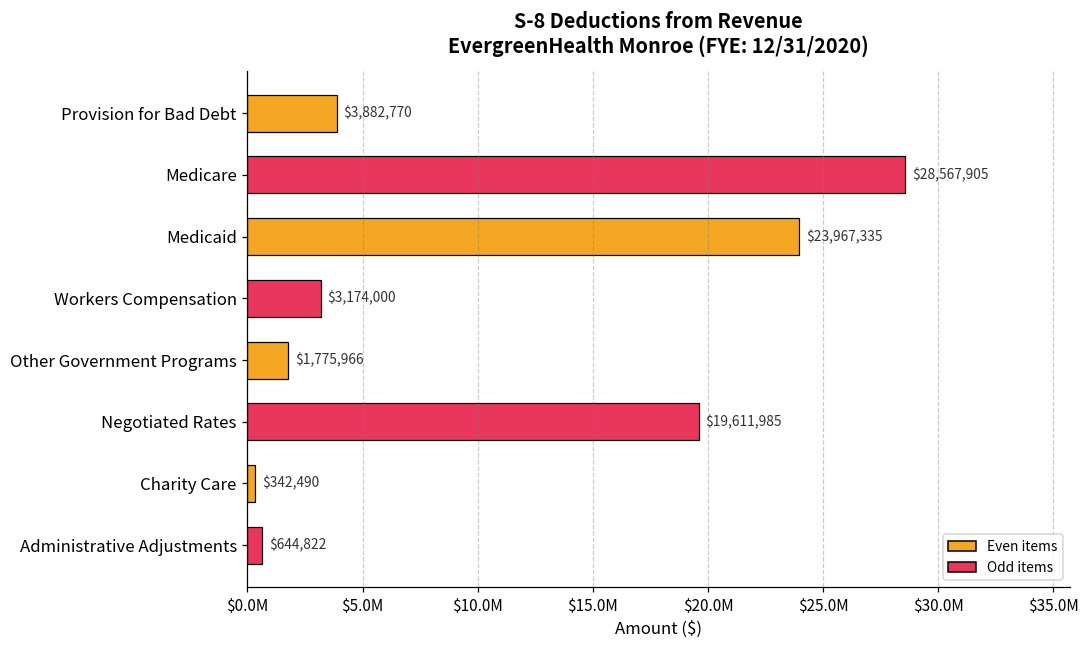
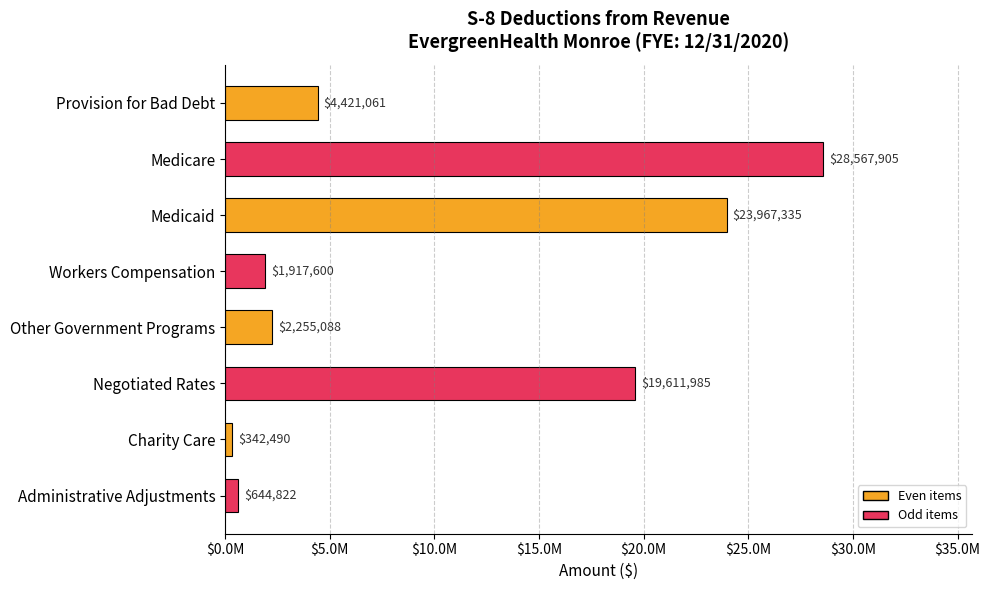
Provision for Bad Debt: $3,882,770 -> $4,421,061
Workers Compensation: $3,174,000 -> $1,917,600
Other Government Programs: $1,775,966 -> $2,255,088
